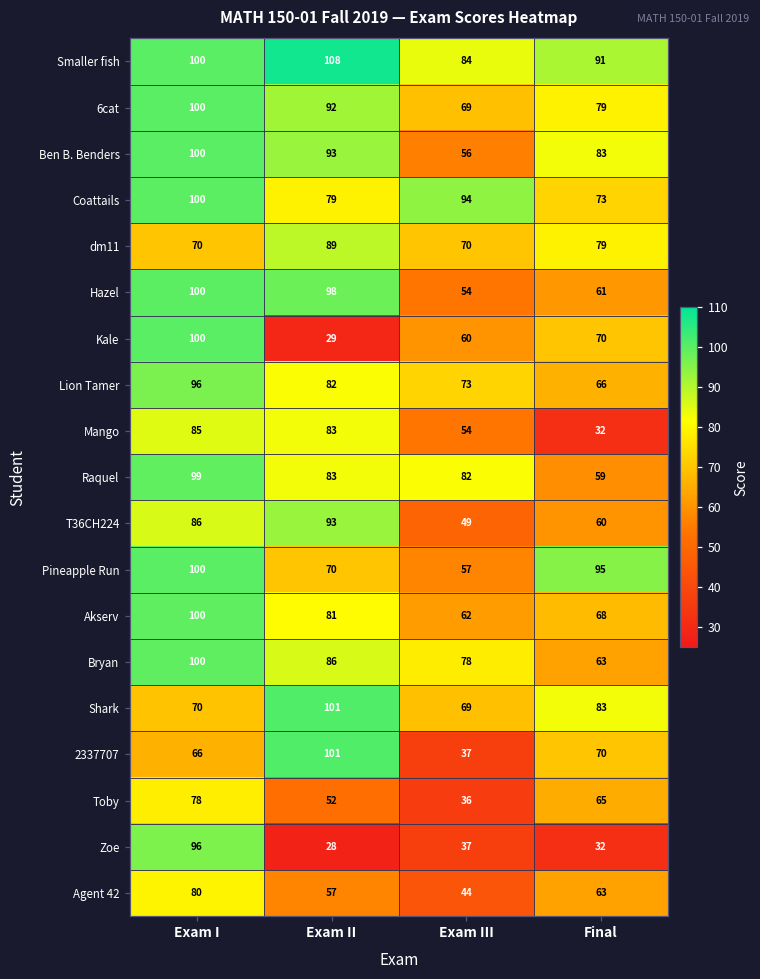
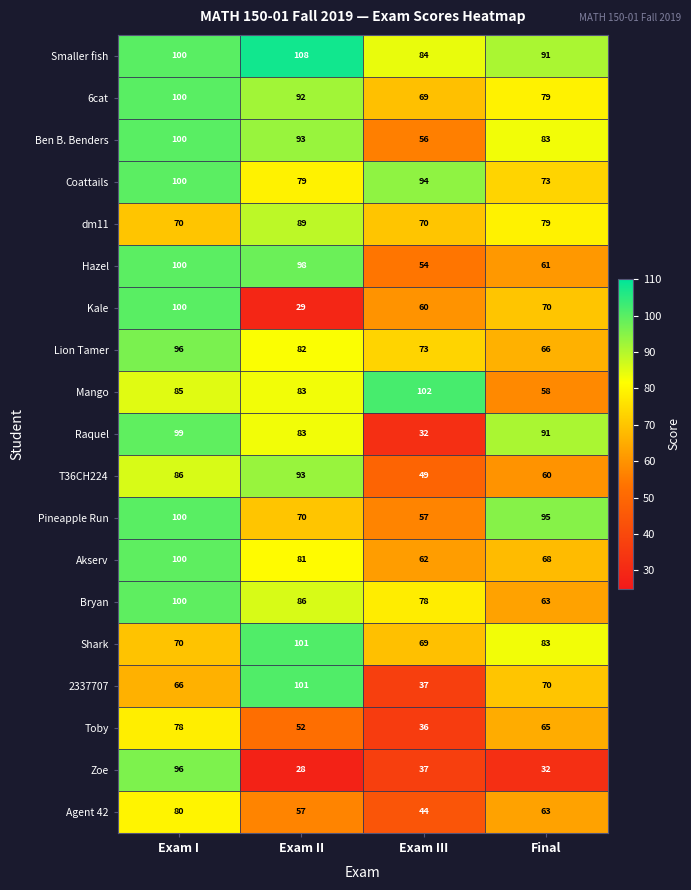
Mango, Exam III: 54 -> 102
Mango, Final: 32 -> 58
Raquel, Exam III: 82 -> 32
Raquel, Final: 59 -> 91
